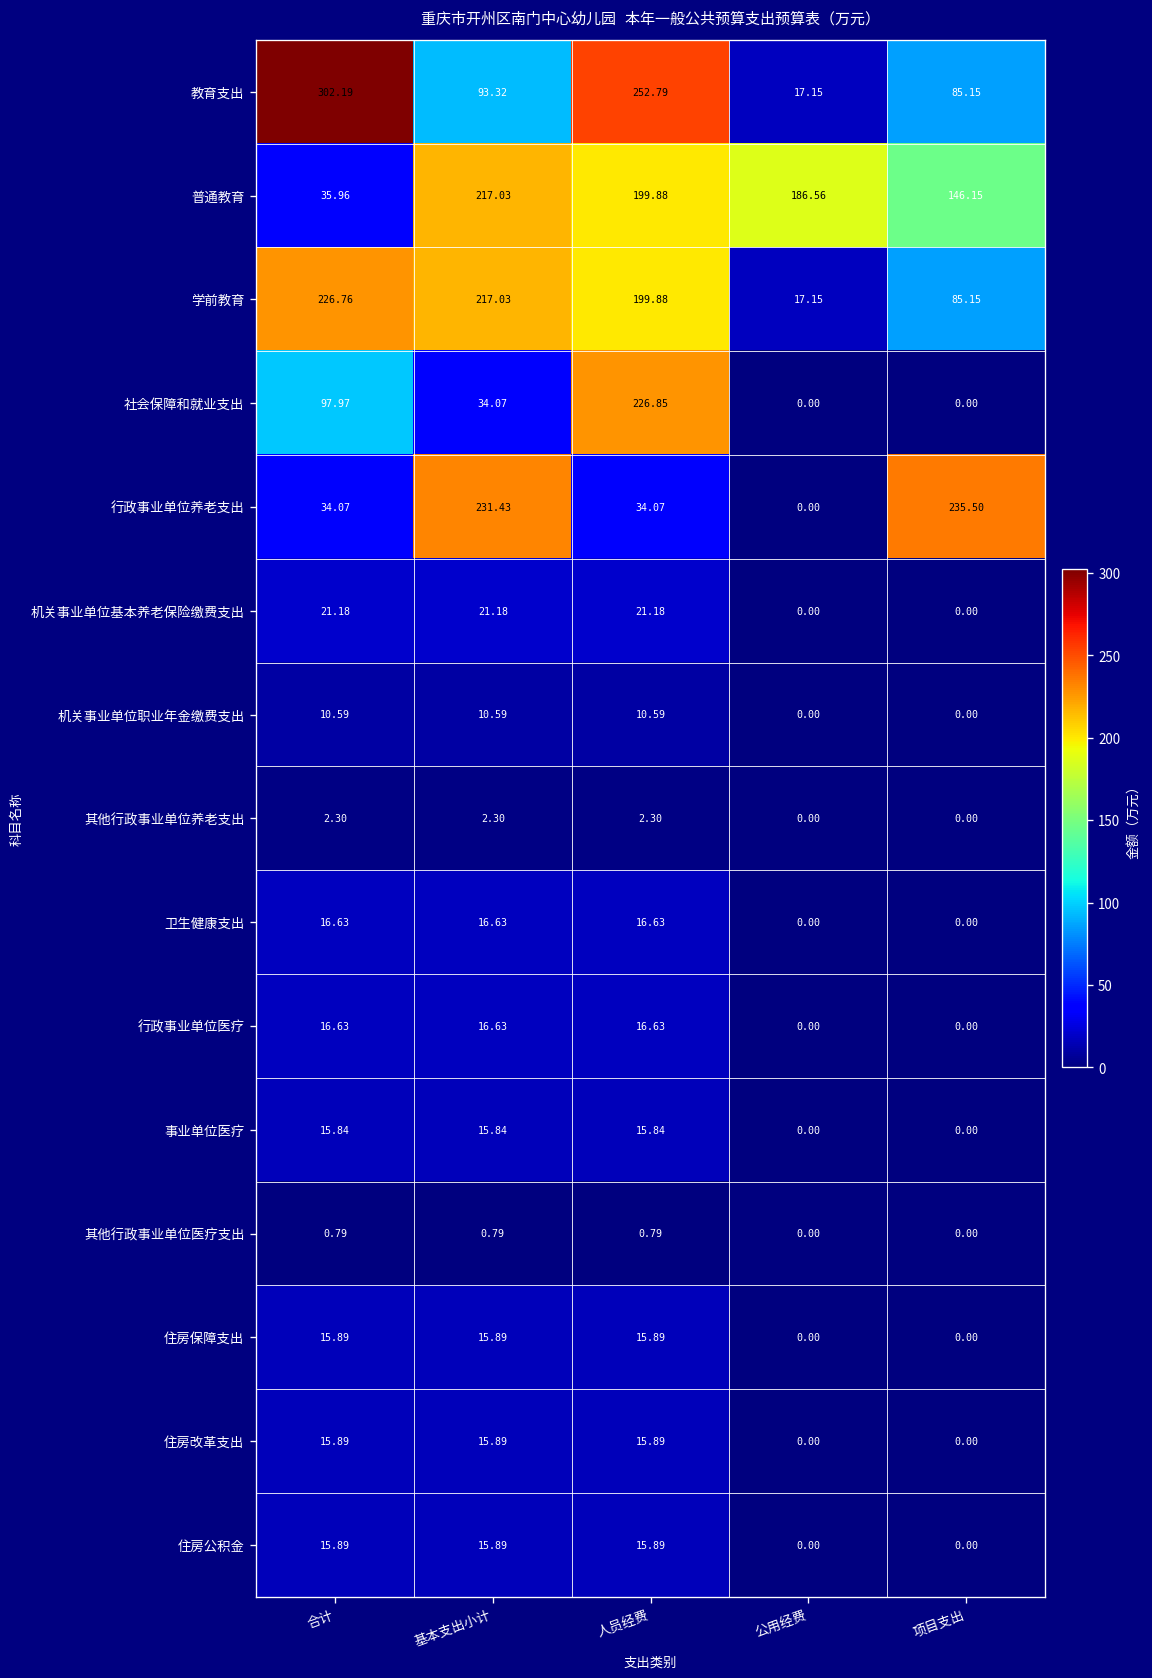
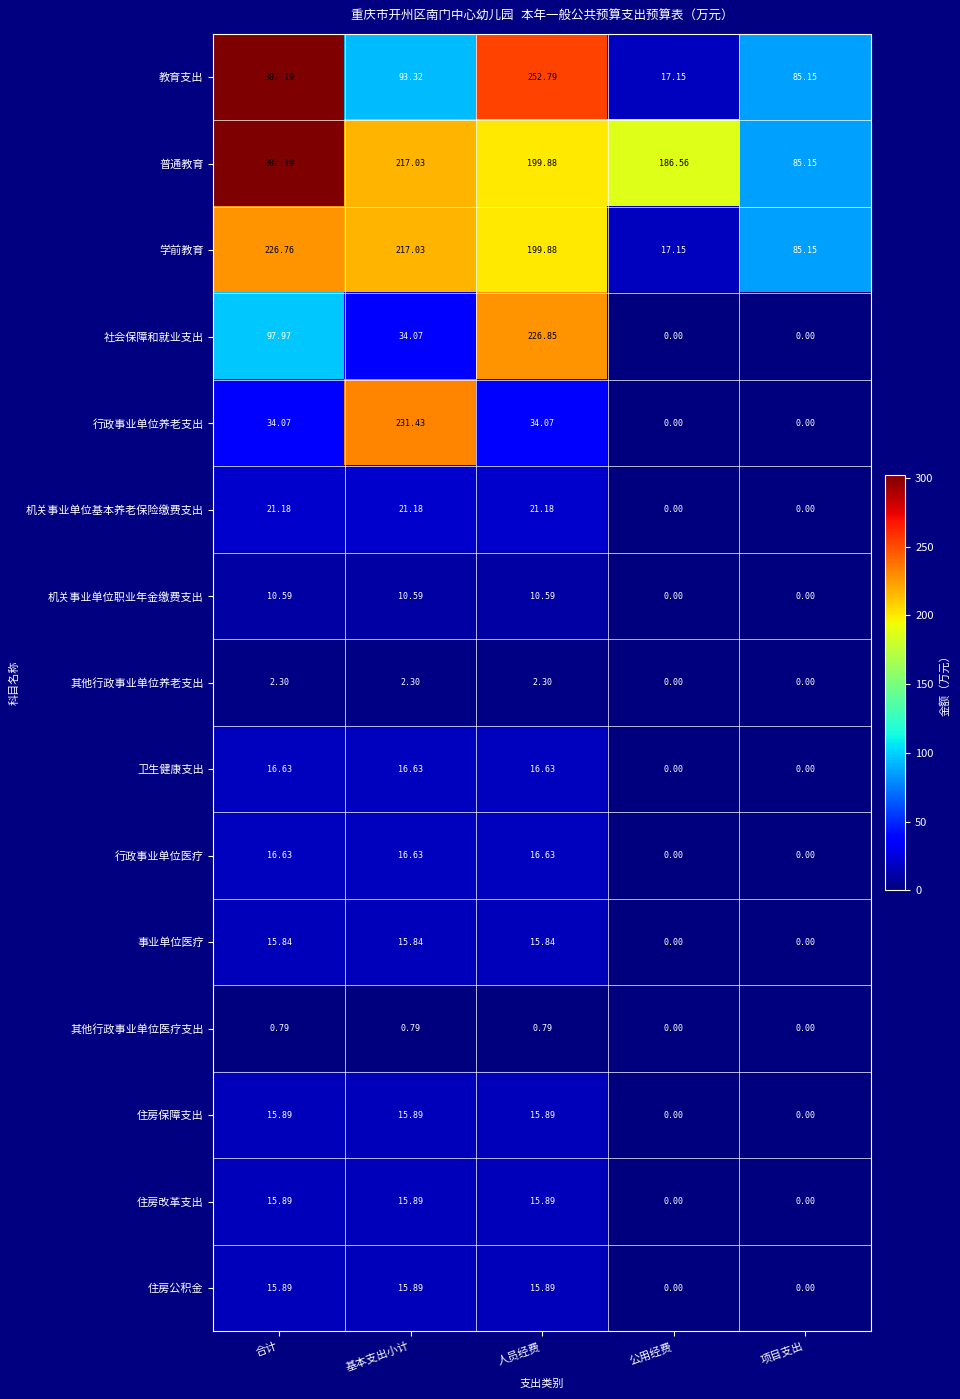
普通教育, 合计: 35.96 -> 302.19
普通教育, 项目支出: 146.15 -> 85.15
行政事业单位养老支出, 项目支出: 235.50 -> 0.00
